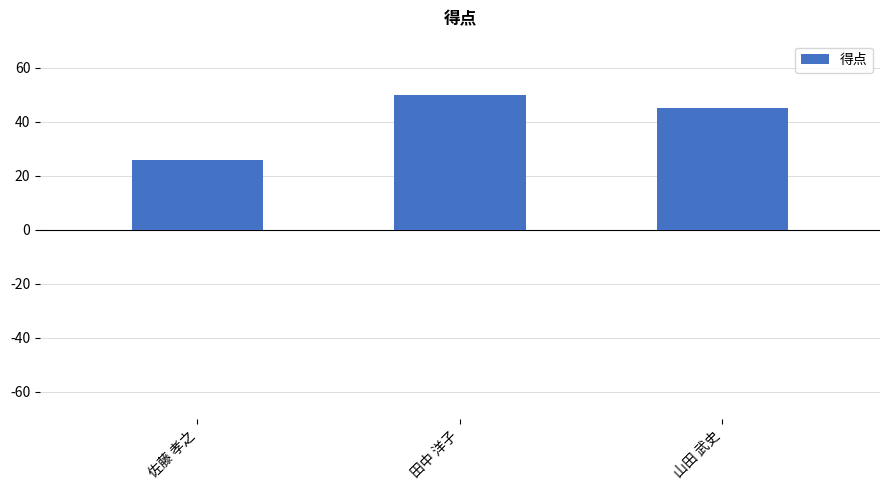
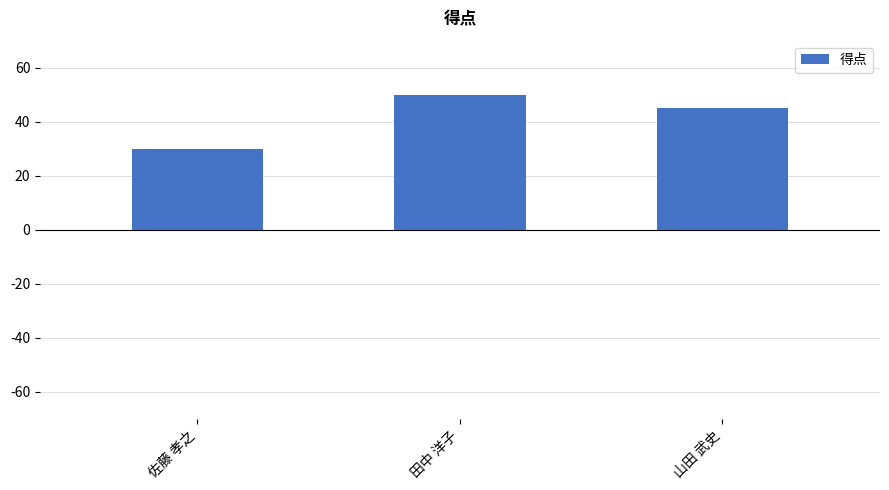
佐藤 孝之: 26 -> 30
